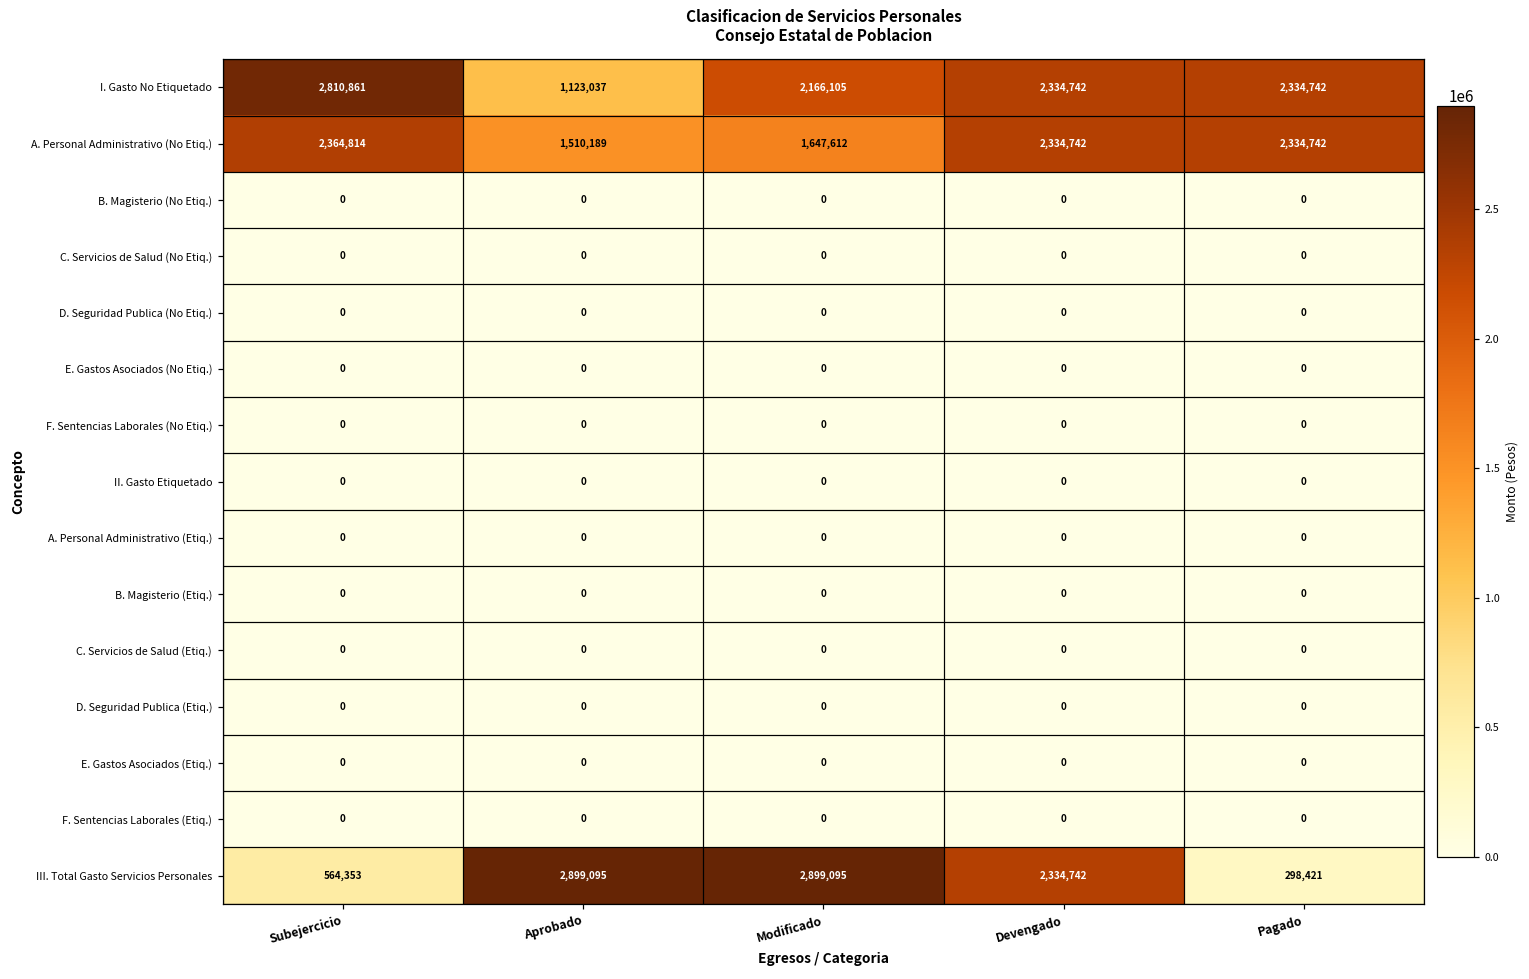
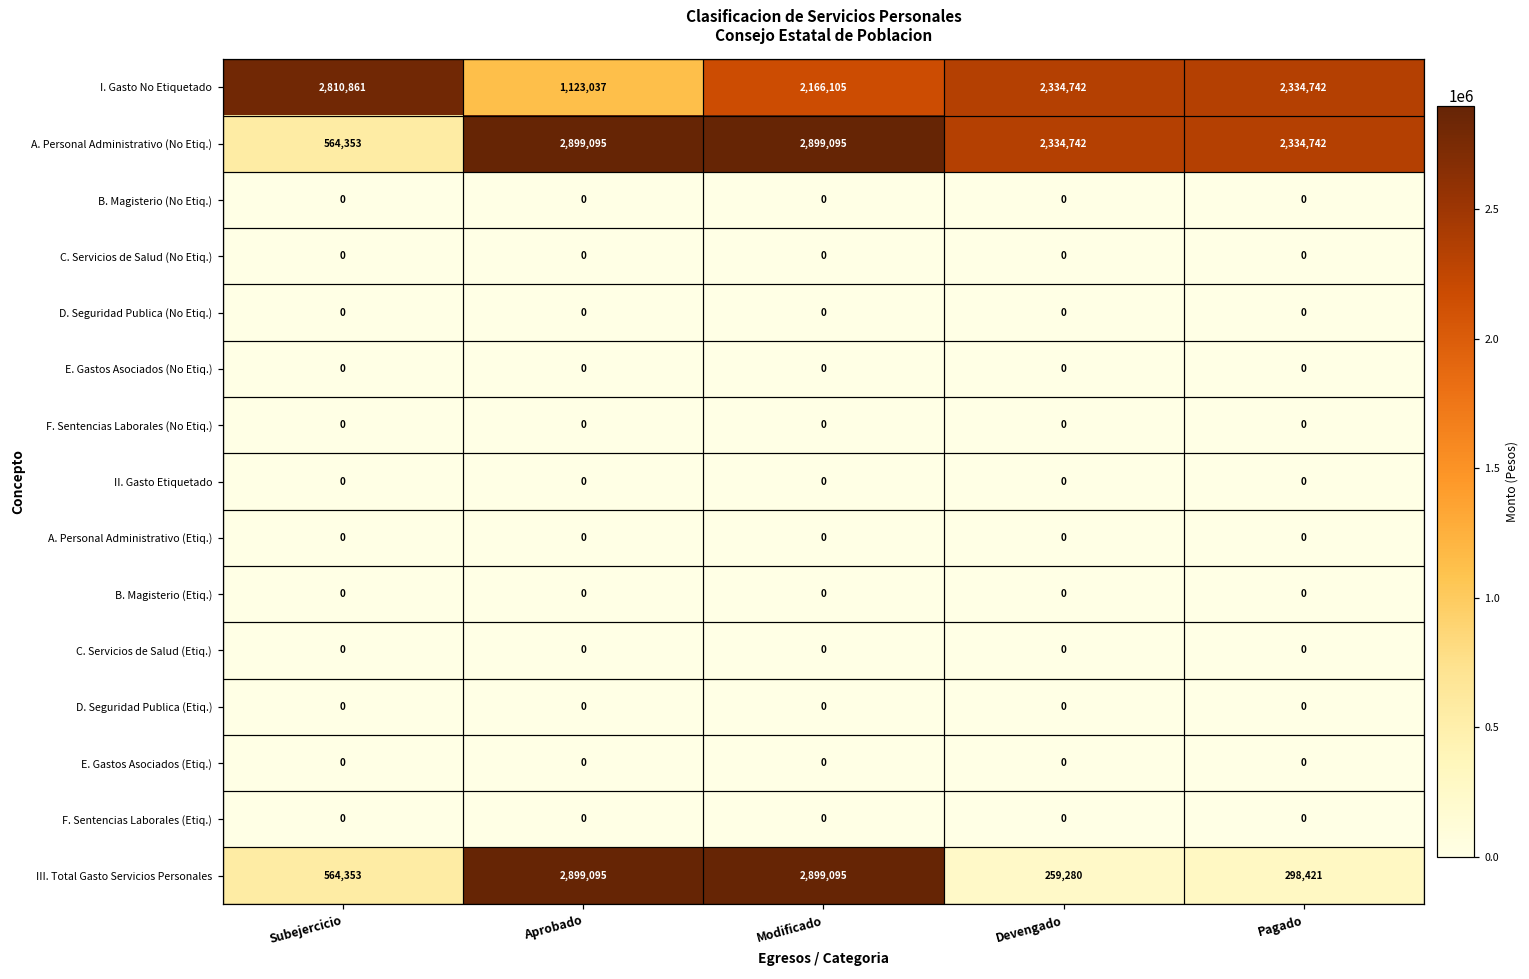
A. Personal Administrativo (No Etiq.), Subejercicio: 2,364,814 -> 564,353
A. Personal Administrativo (No Etiq.), Aprobado: 1,510,189 -> 2,899,095
A. Personal Administrativo (No Etiq.), Modificado: 1,647,612 -> 2,899,095
III. Total Gasto Servicios Personales, Devengado: 2,334,742 -> 259,280
